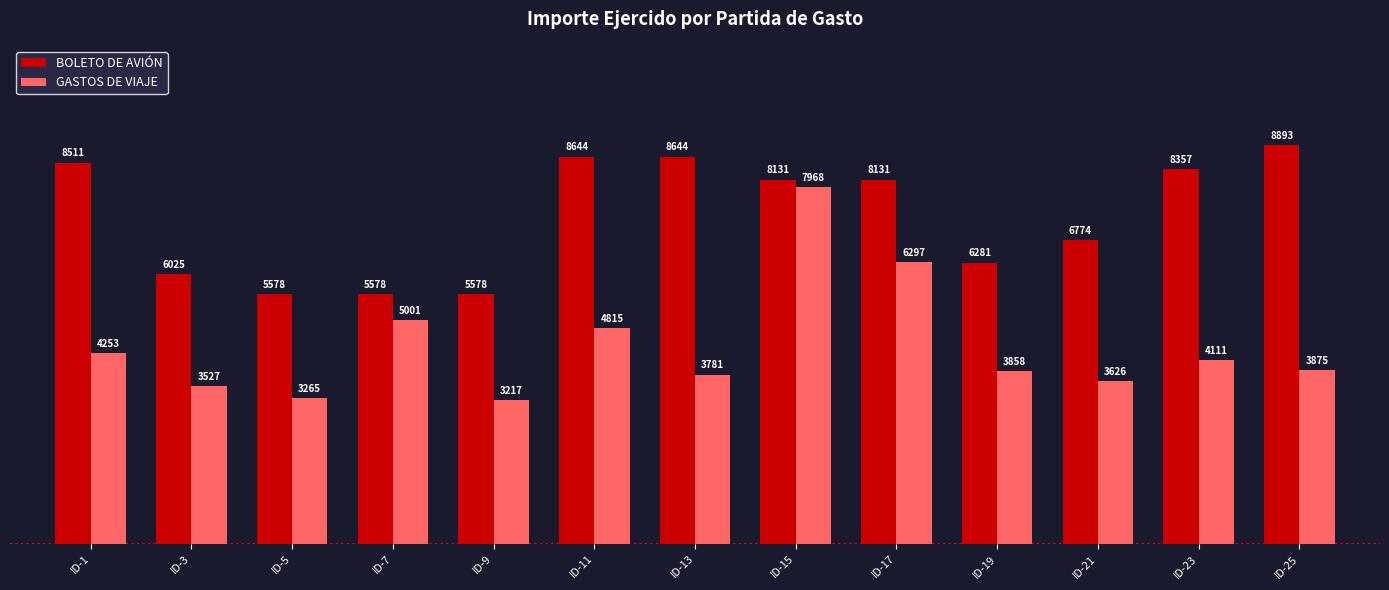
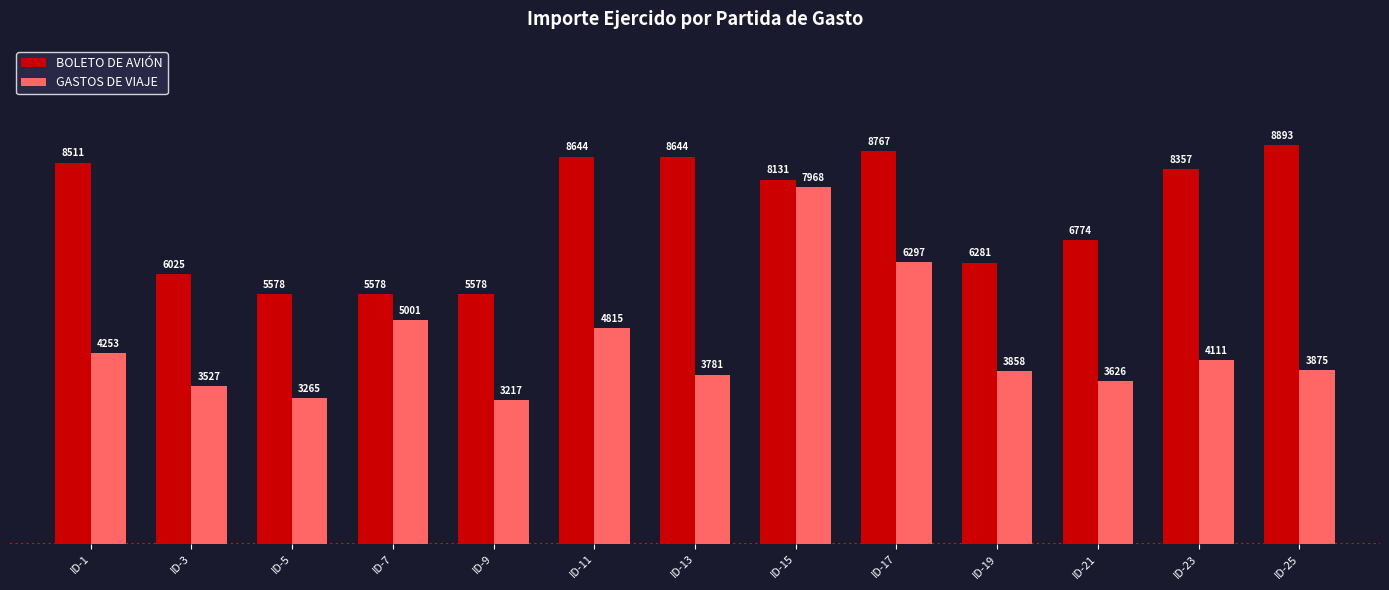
BOLETO DE AVIÓN, ID-17: 8131 -> 8767
